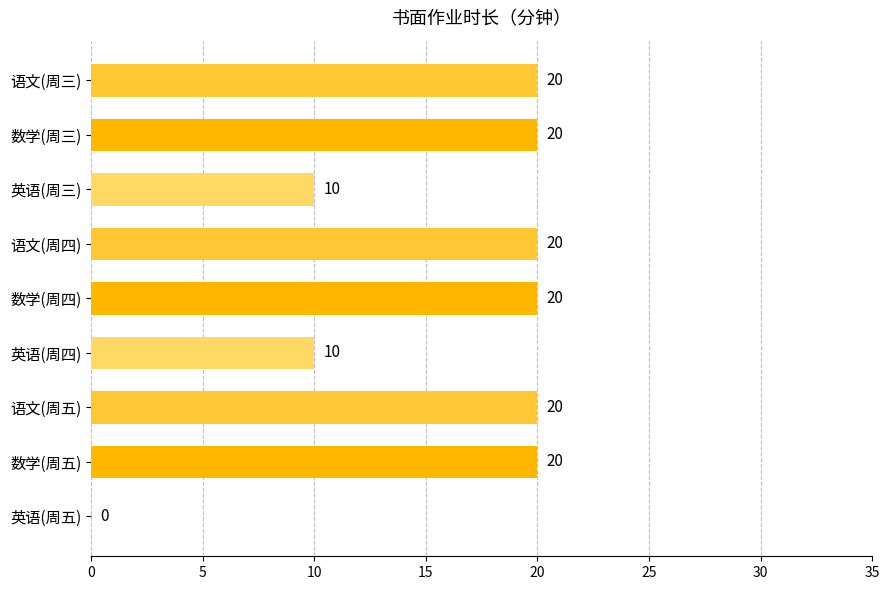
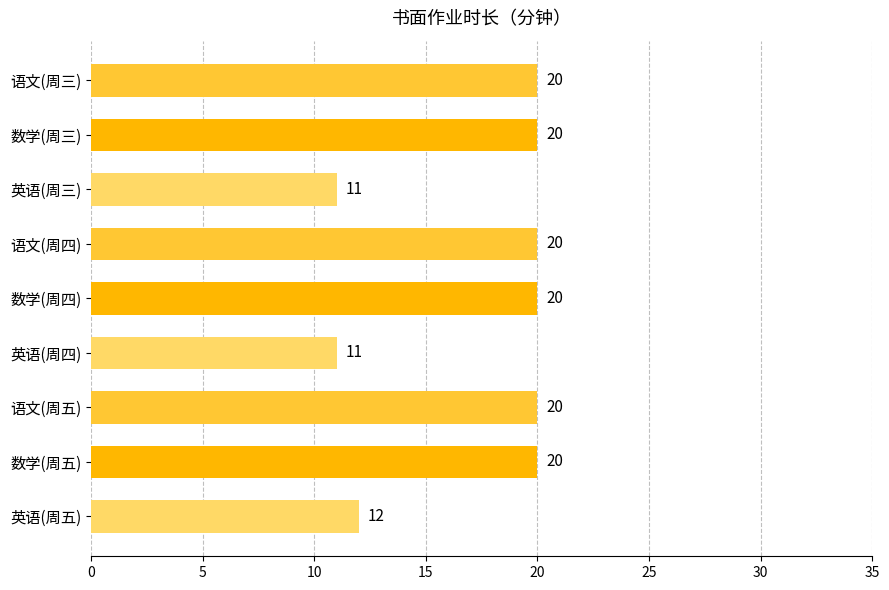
英语(周三): 10 -> 11
英语(周四): 10 -> 11
英语(周五): 0 -> 12
